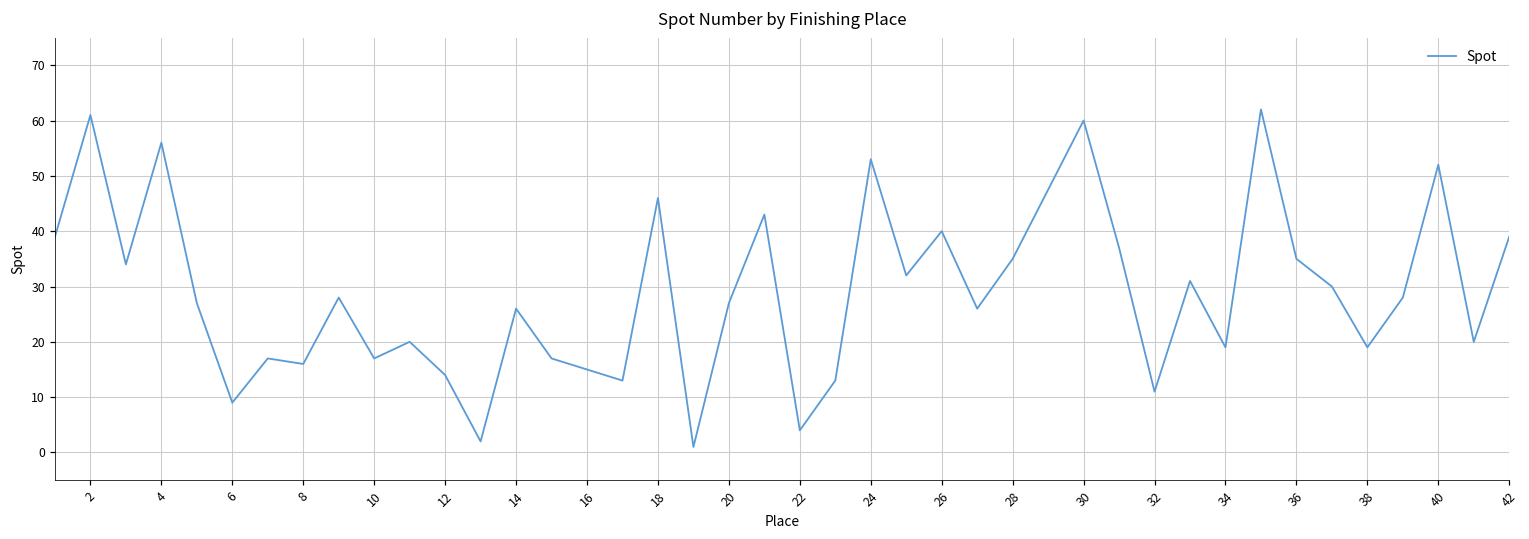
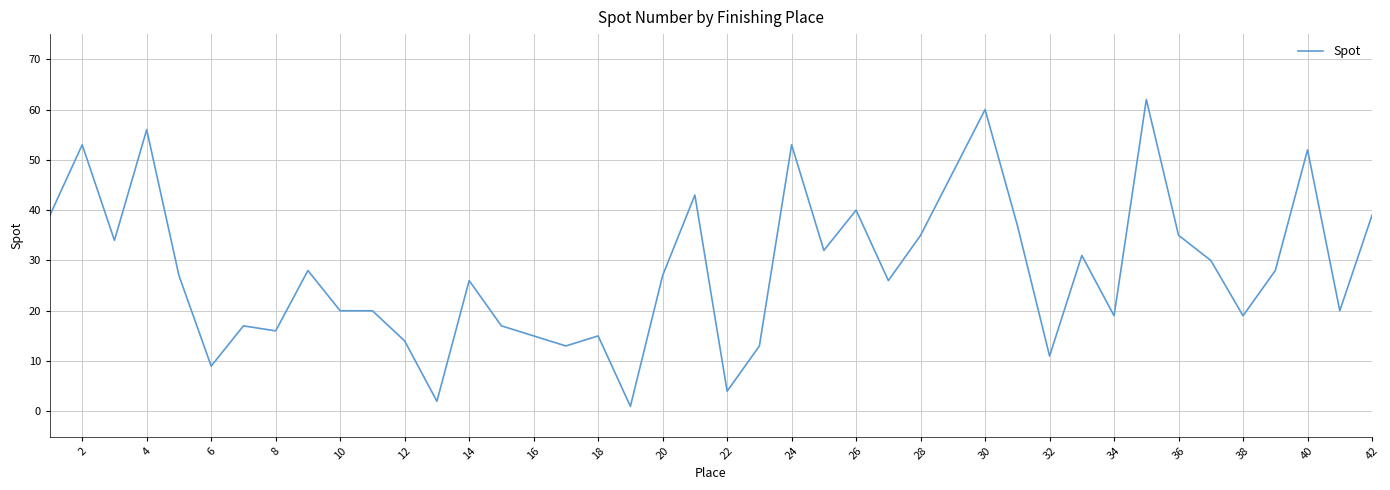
2: 61 -> 53
10: 17 -> 20
18: 46 -> 15
